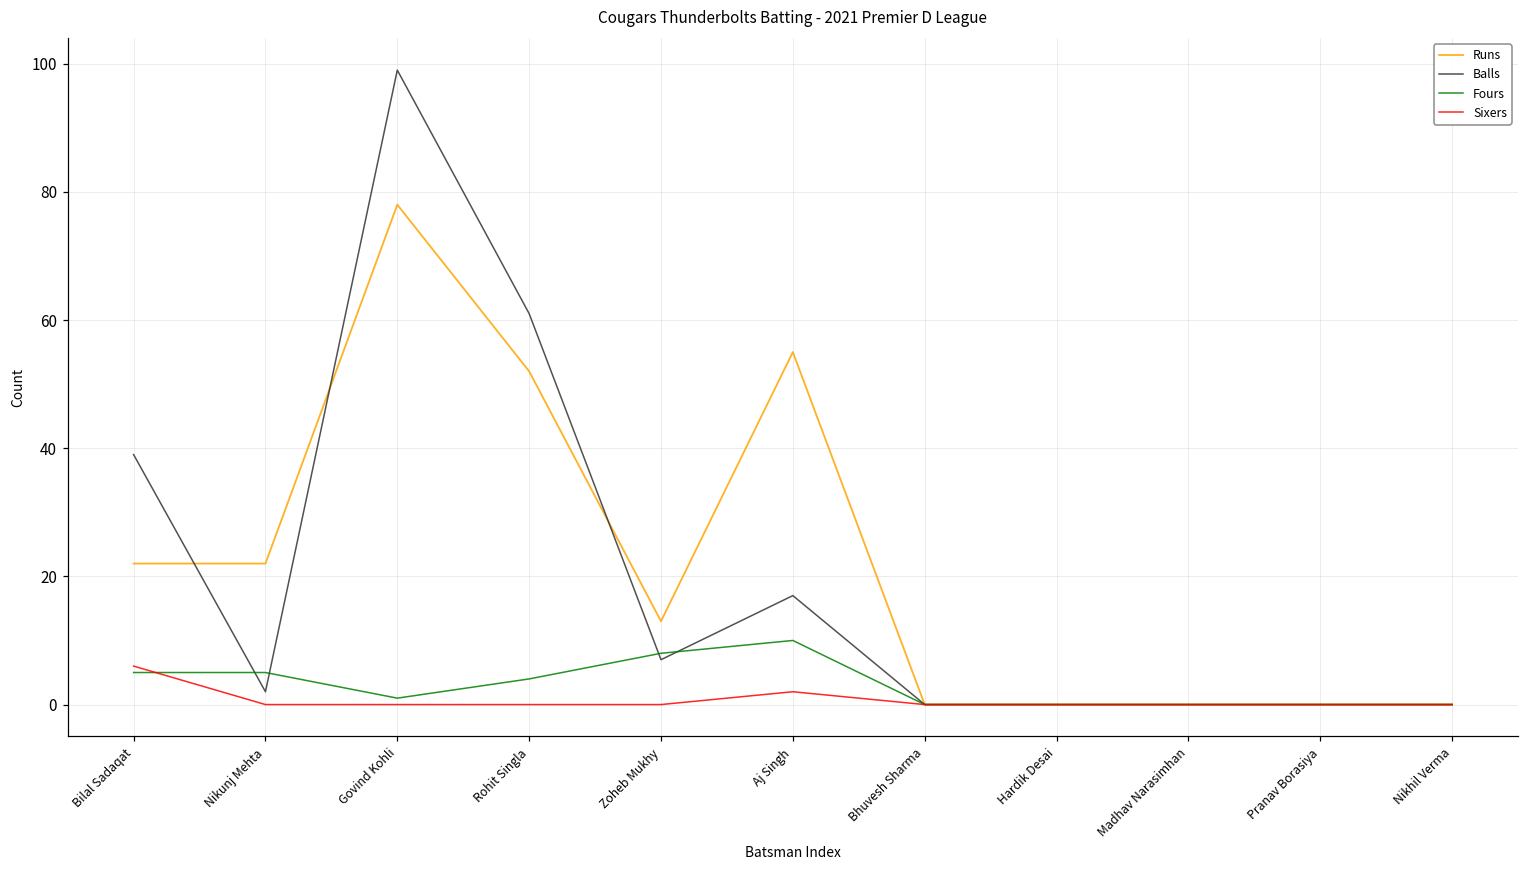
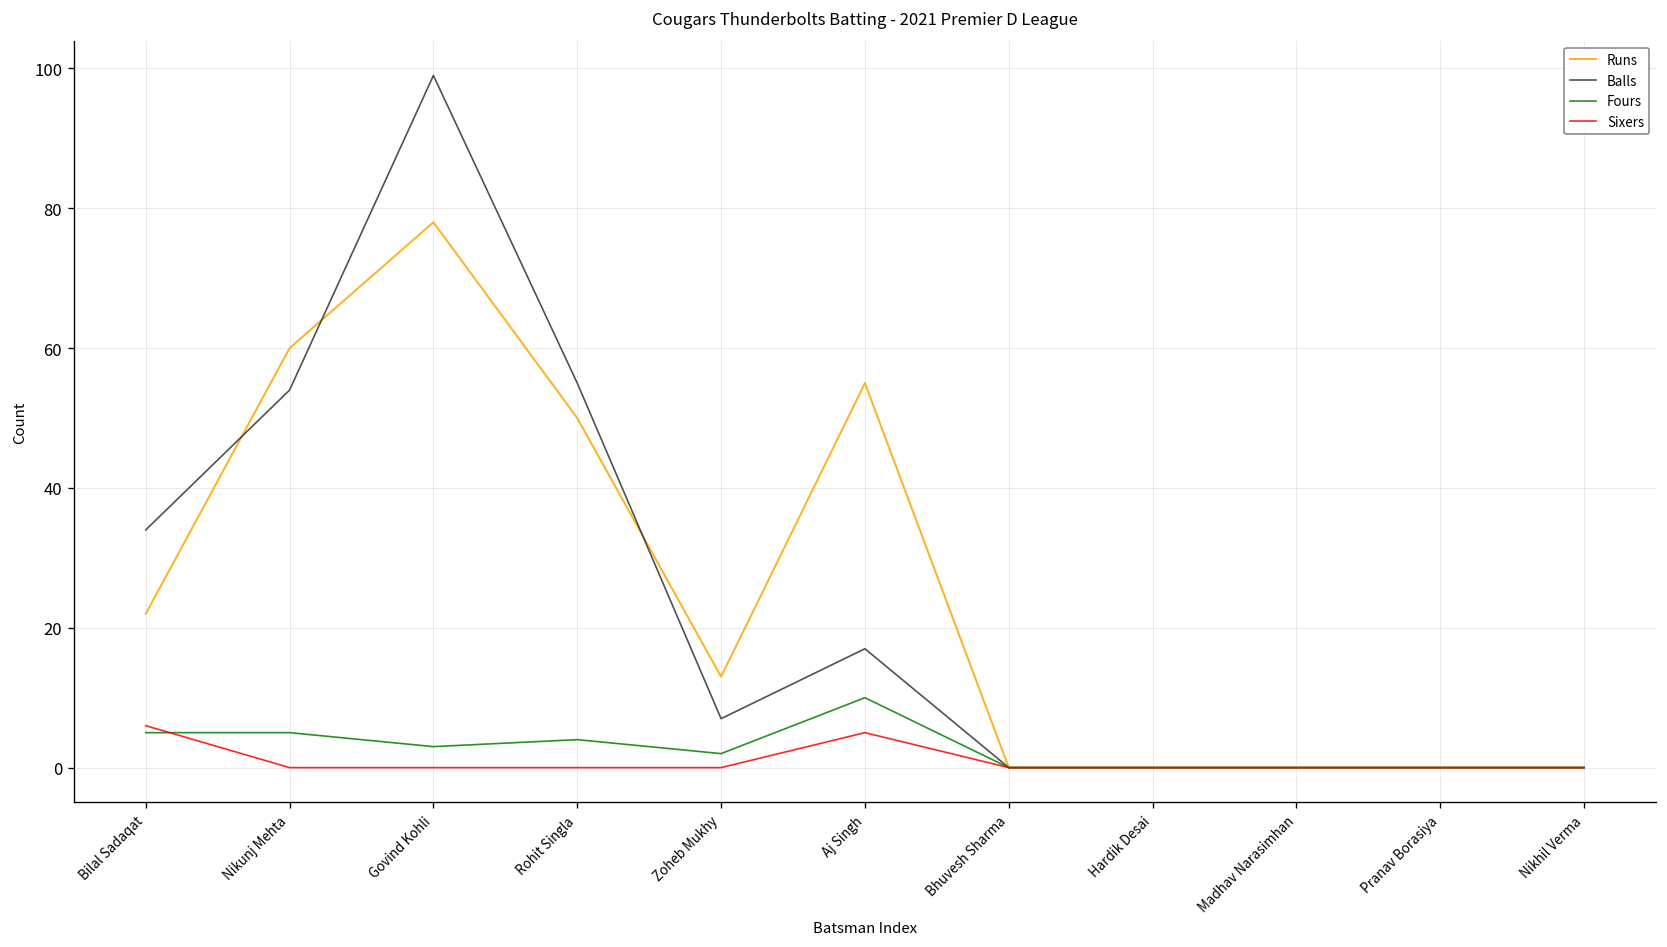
Balls, Bilal Sadaqat: 39 -> 34
Runs, Nikunj Mehta: 22 -> 60
Balls, Nikunj Mehta: 2 -> 54
Fours, Govind Kohli: 1 -> 3
Runs, Rohit Singla: 52 -> 50
Balls, Rohit Singla: 61 -> 55
Fours, Zoheb Mukhy: 8 -> 2
Sixers, Aj Singh: 2 -> 5
